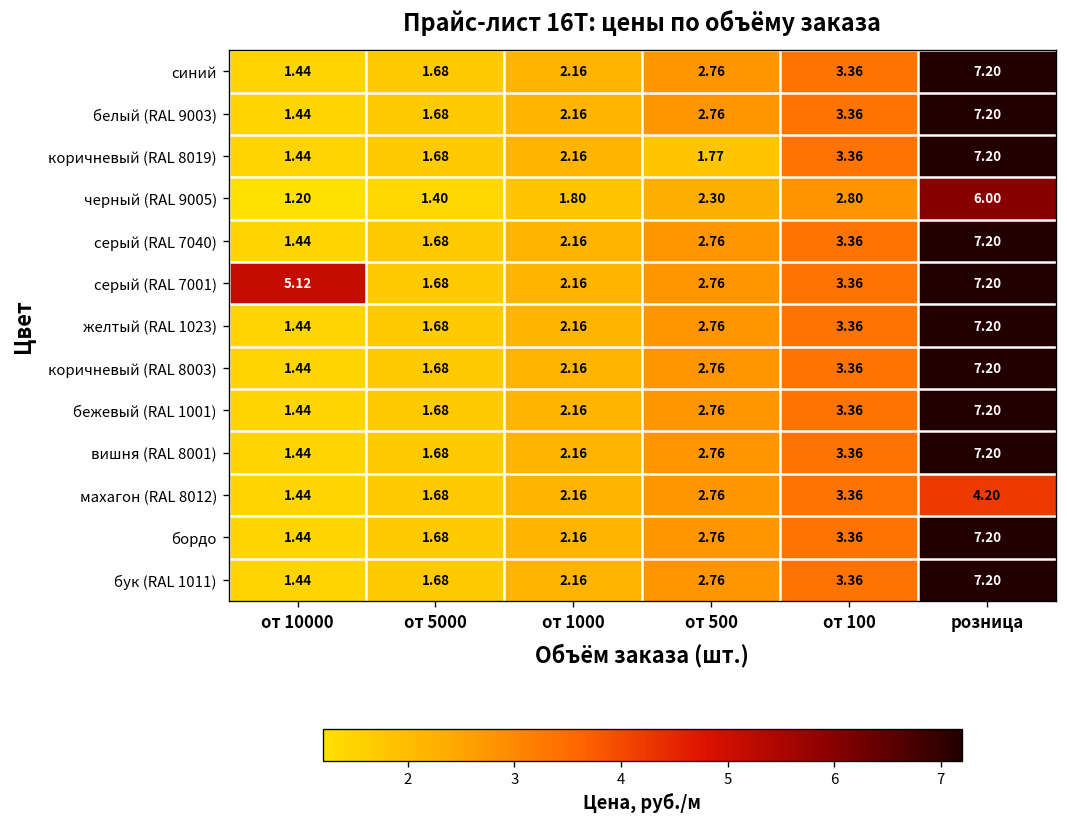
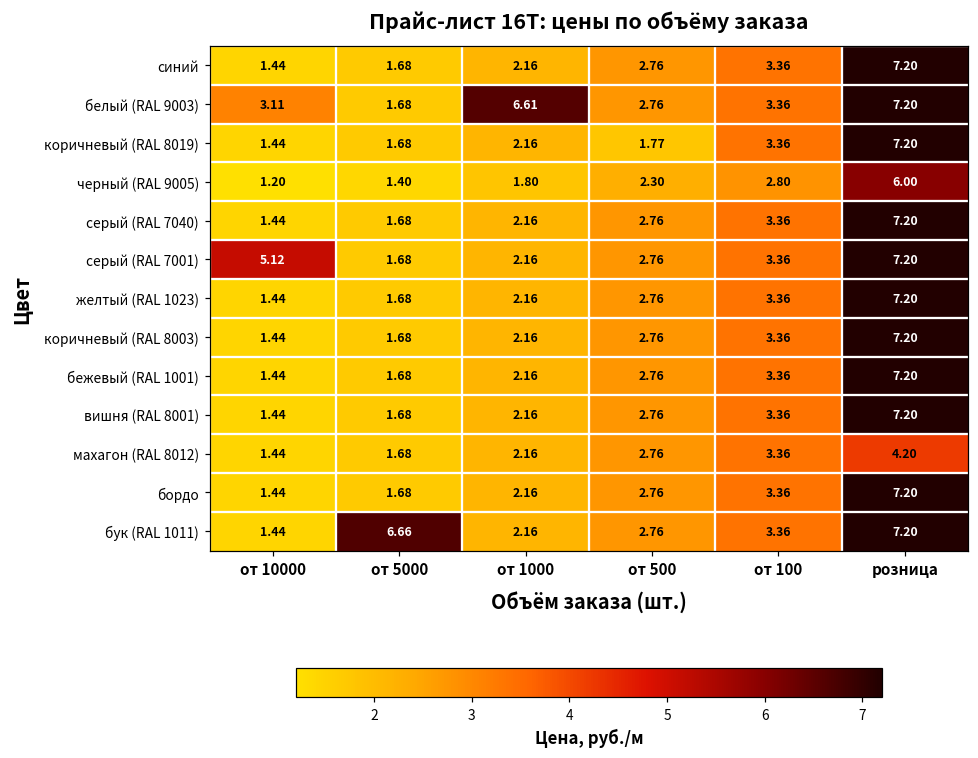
белый (RAL 9003), от 10000: 1.44 -> 3.11
белый (RAL 9003), от 1000: 2.16 -> 6.61
бук (RAL 1011), от 5000: 1.68 -> 6.66
